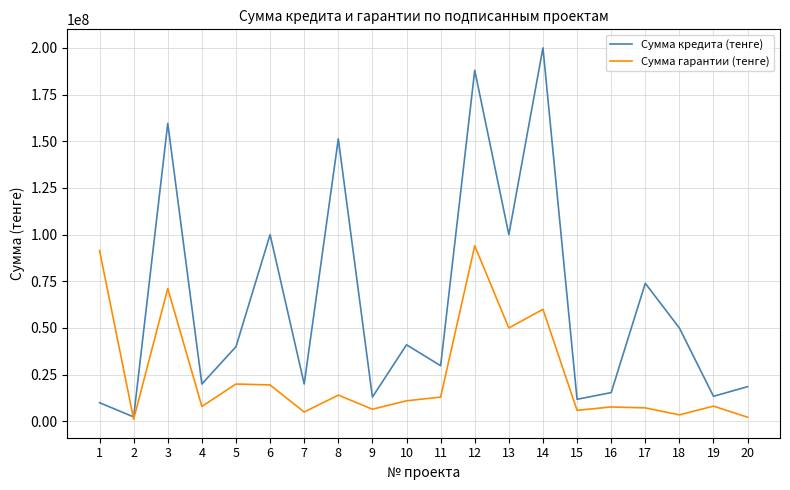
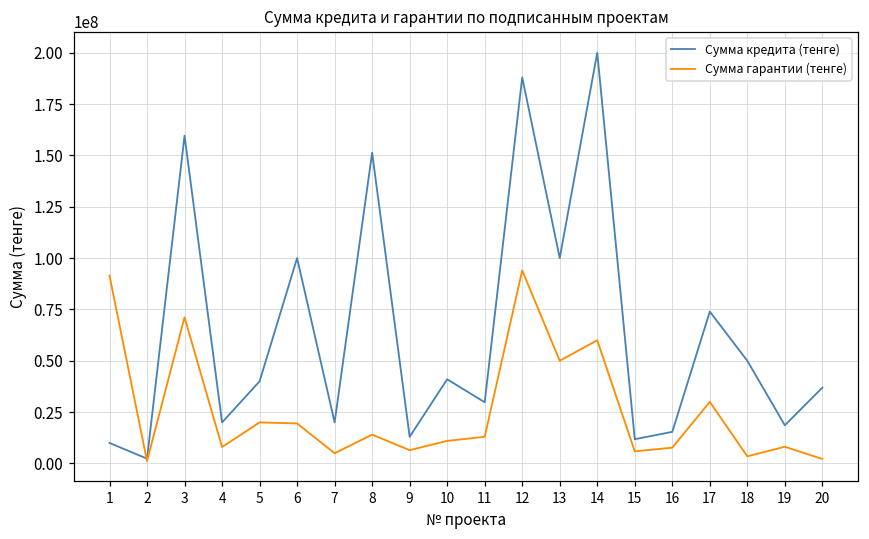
Сумма гарантии (тенге), 17: 7000000 -> 30000000
Сумма кредита (тенге), 19: 13000000 -> 19000000
Сумма кредита (тенге), 20: 19000000 -> 37000000
